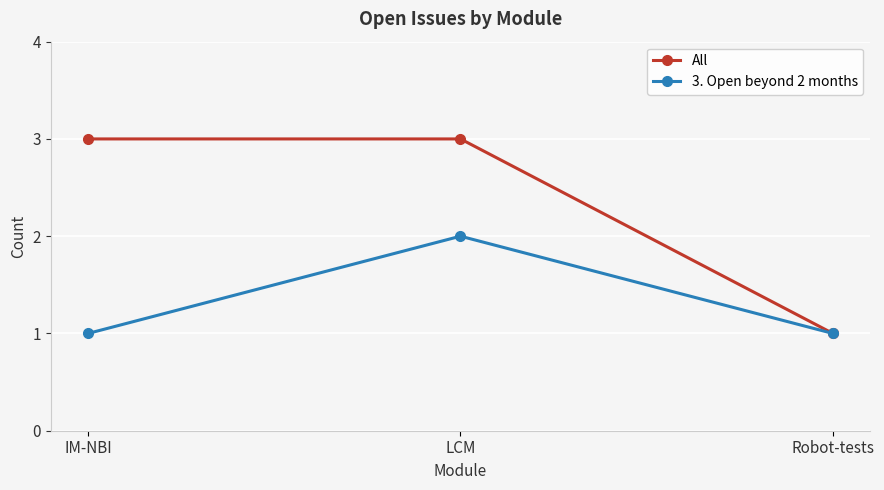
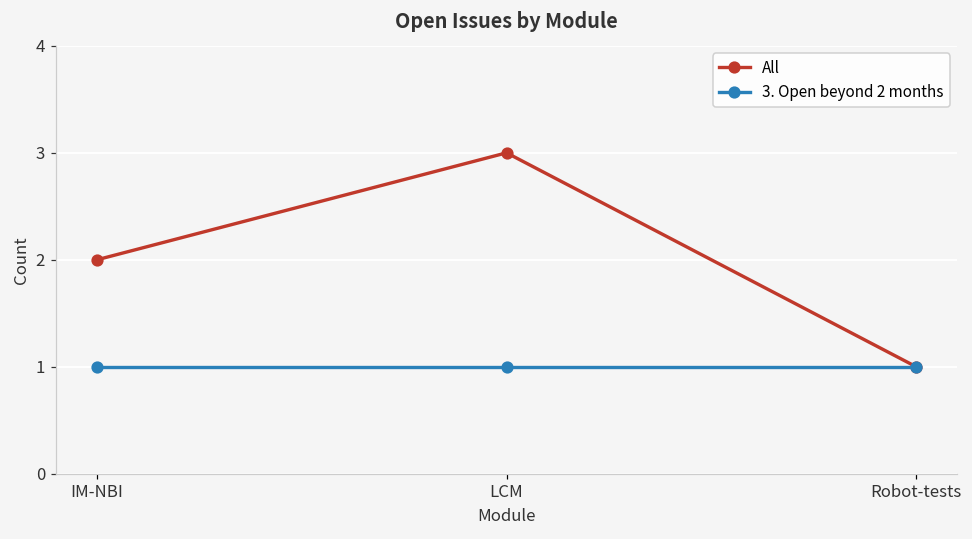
All, IM-NBI: 3 -> 2
3. Open beyond 2 months, LCM: 2 -> 1
